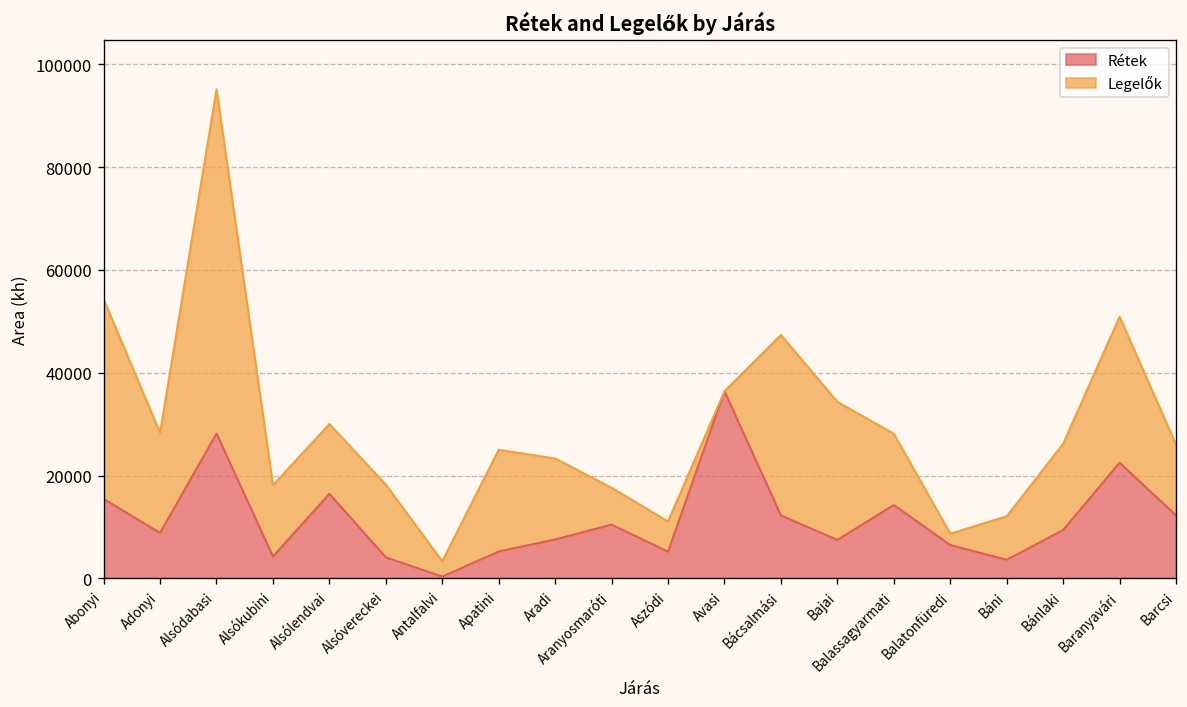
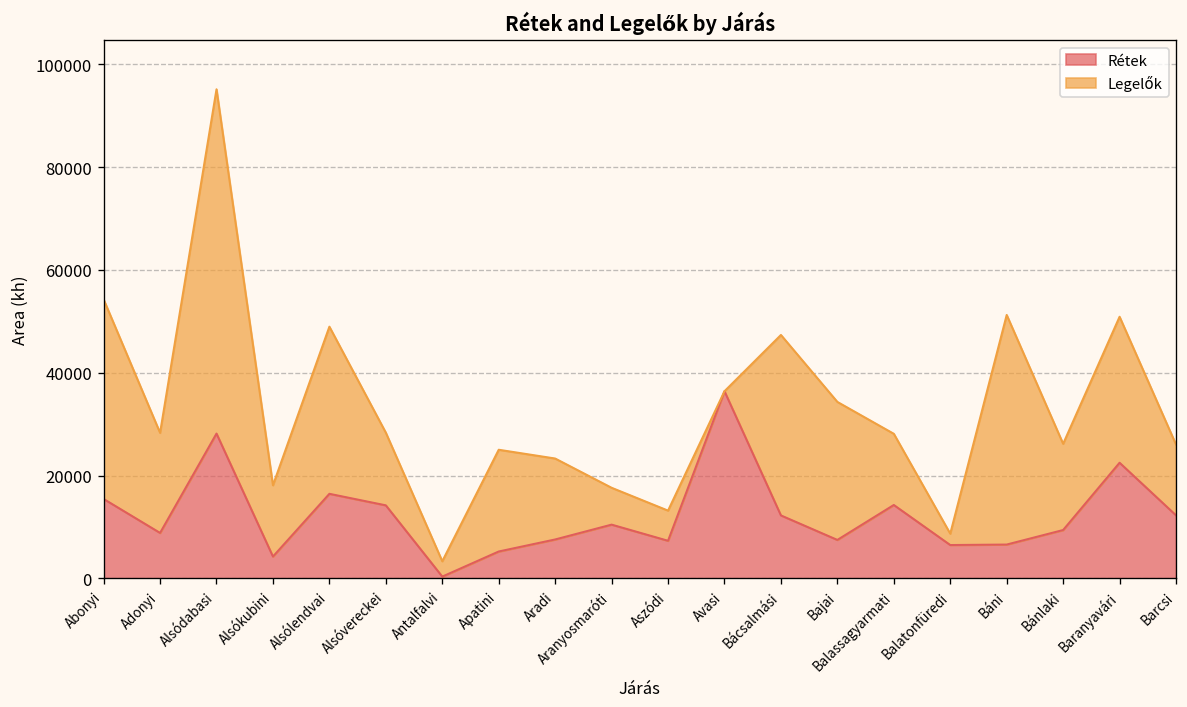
Legelők, Alsólendvai: 14000 -> 33000
Rétek, Alsóvereckei: 4000 -> 14000
Rétek, Aszódi: 5000 -> 7000
Rétek, Báni: 4000 -> 7000
Legelők, Báni: 8000 -> 45000
